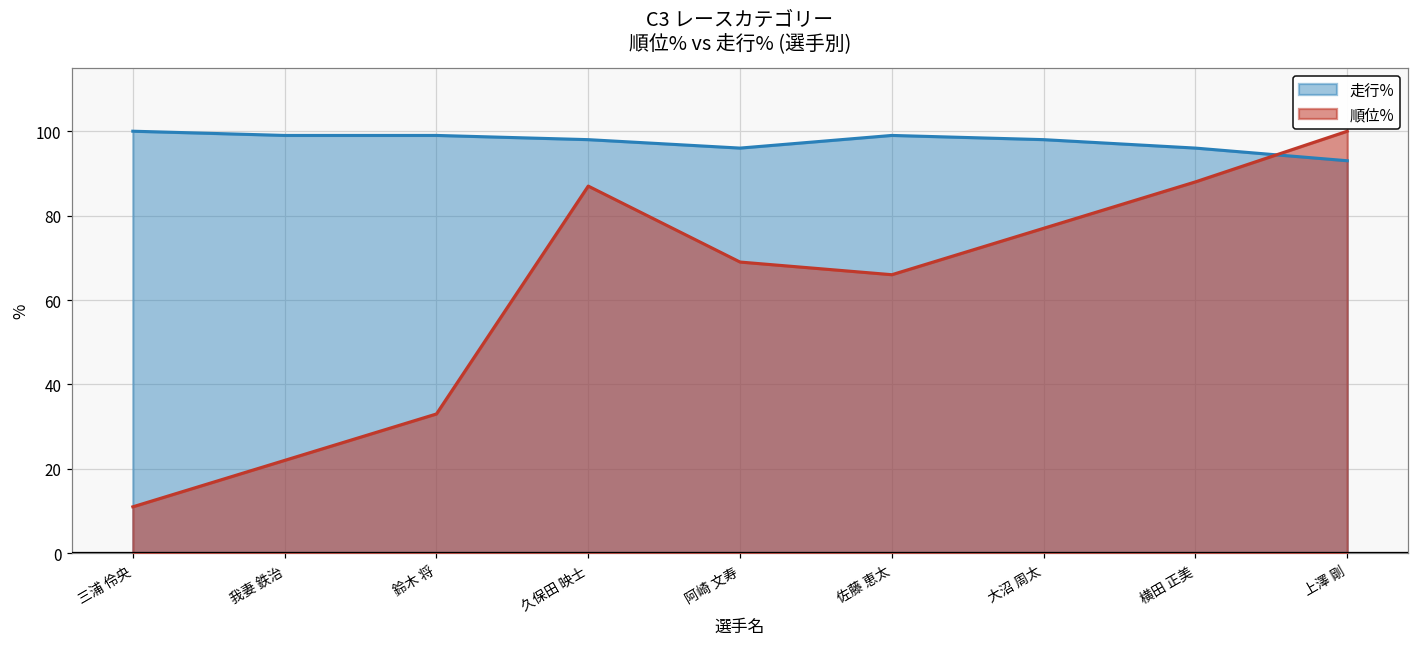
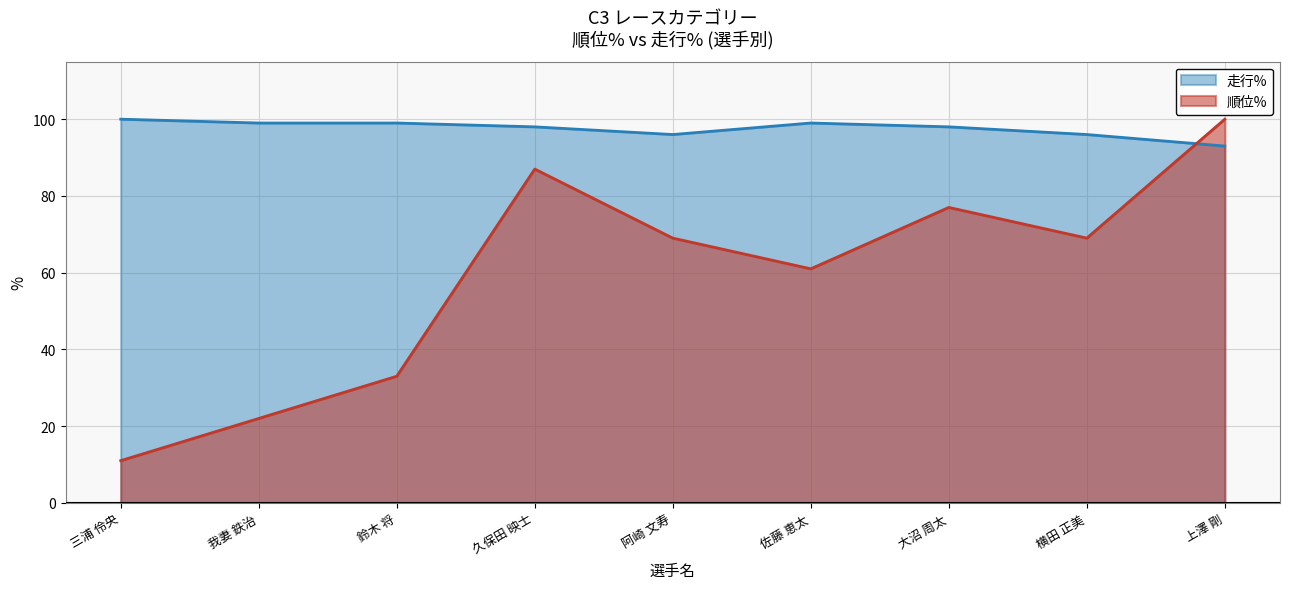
順位%, 佐藤 恵太: 66 -> 61
順位%, 横田 正美: 88 -> 69
